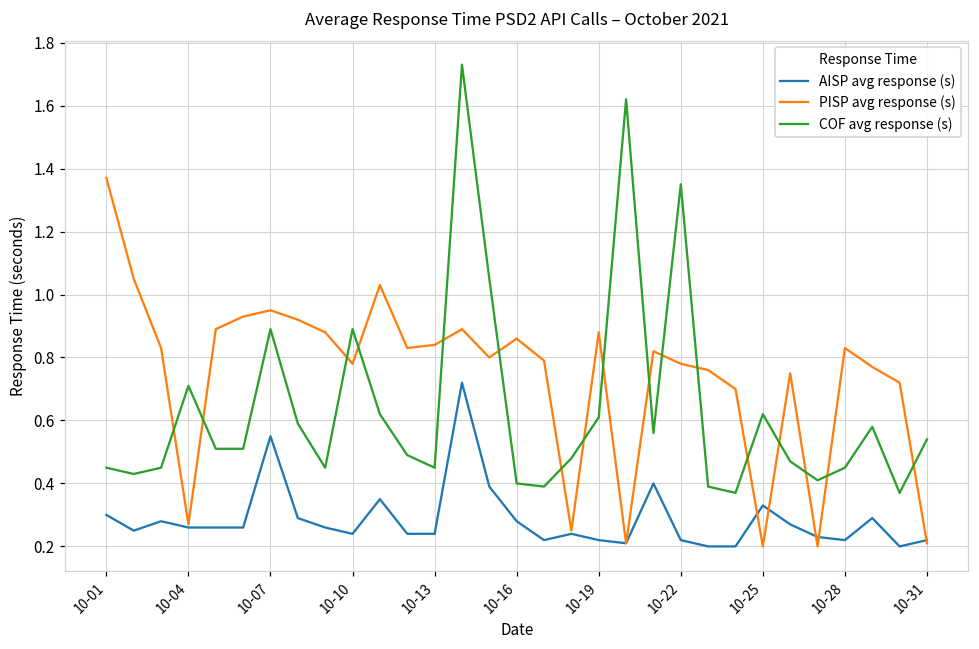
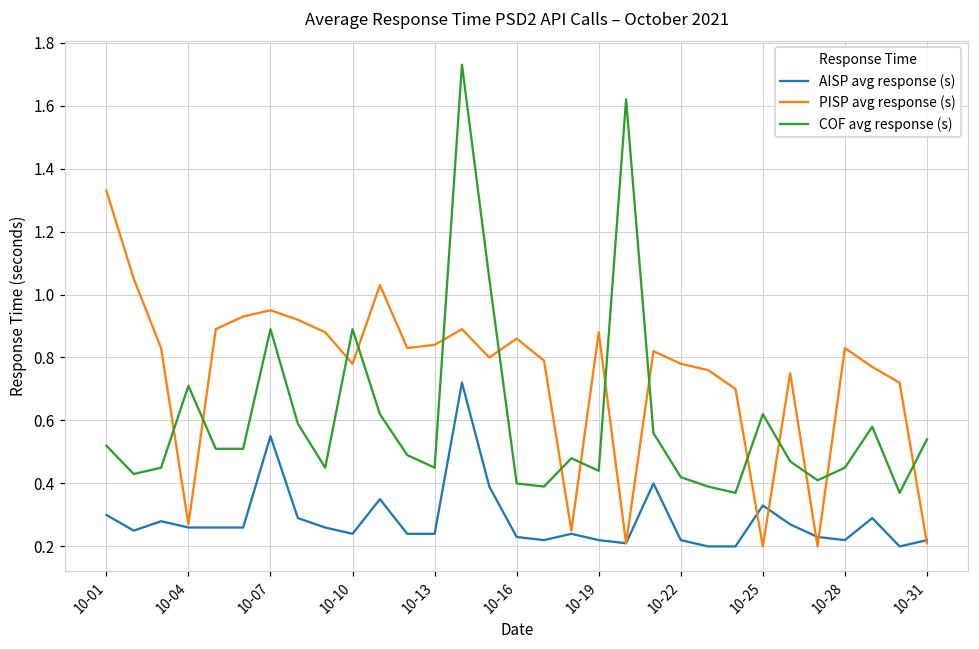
PISP avg response (s), 10-01: 1.37 -> 1.33
COF avg response (s), 10-01: 0.45 -> 0.52
AISP avg response (s), 10-16: 0.28 -> 0.23
COF avg response (s), 10-19: 0.61 -> 0.44
COF avg response (s), 10-22: 1.35 -> 0.42
